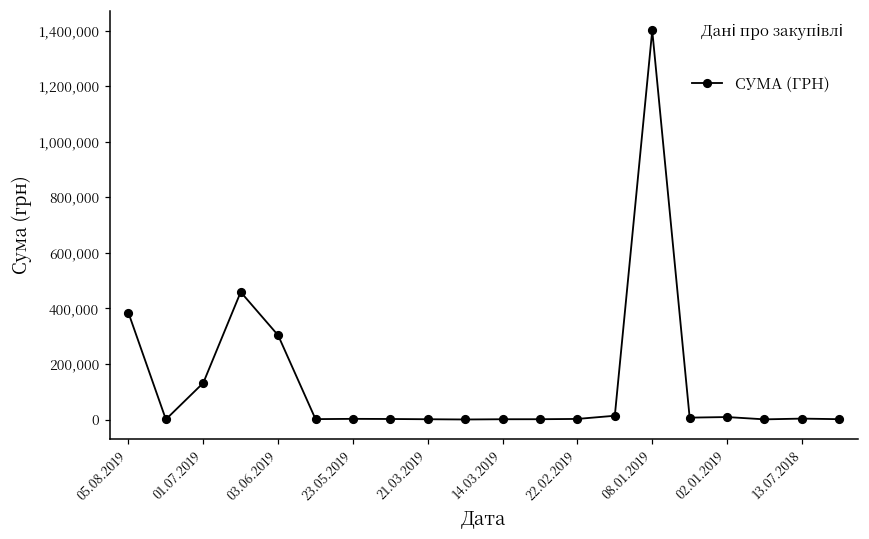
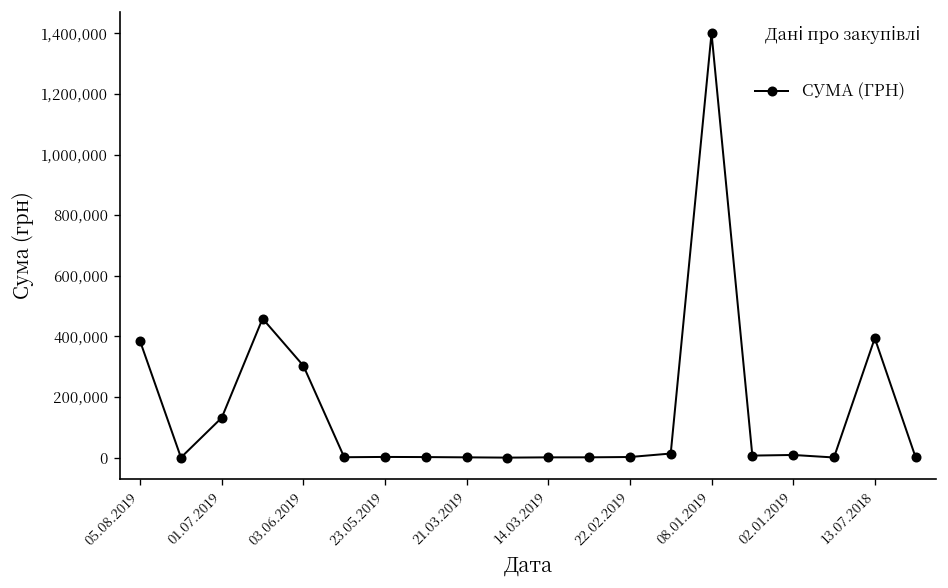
13.07.2018: 0 -> 390,000
